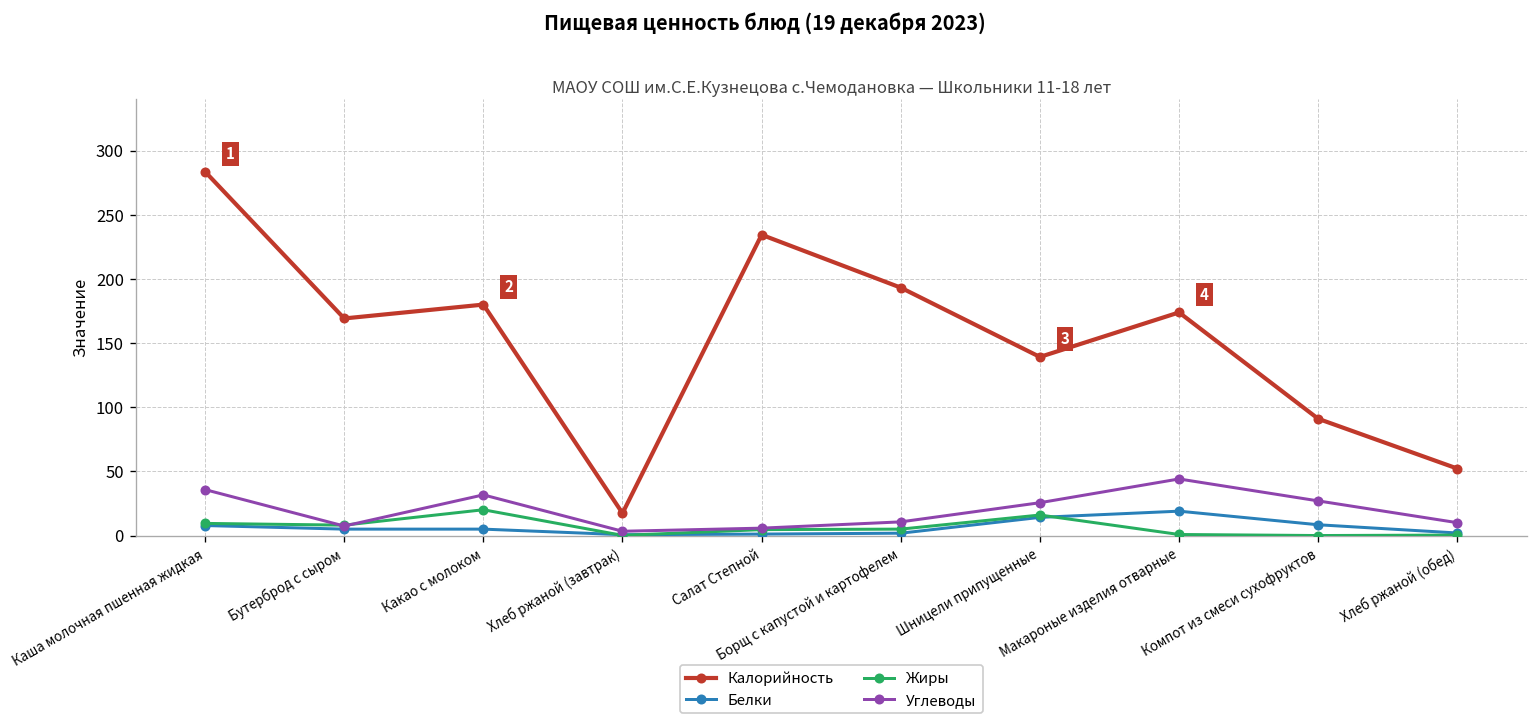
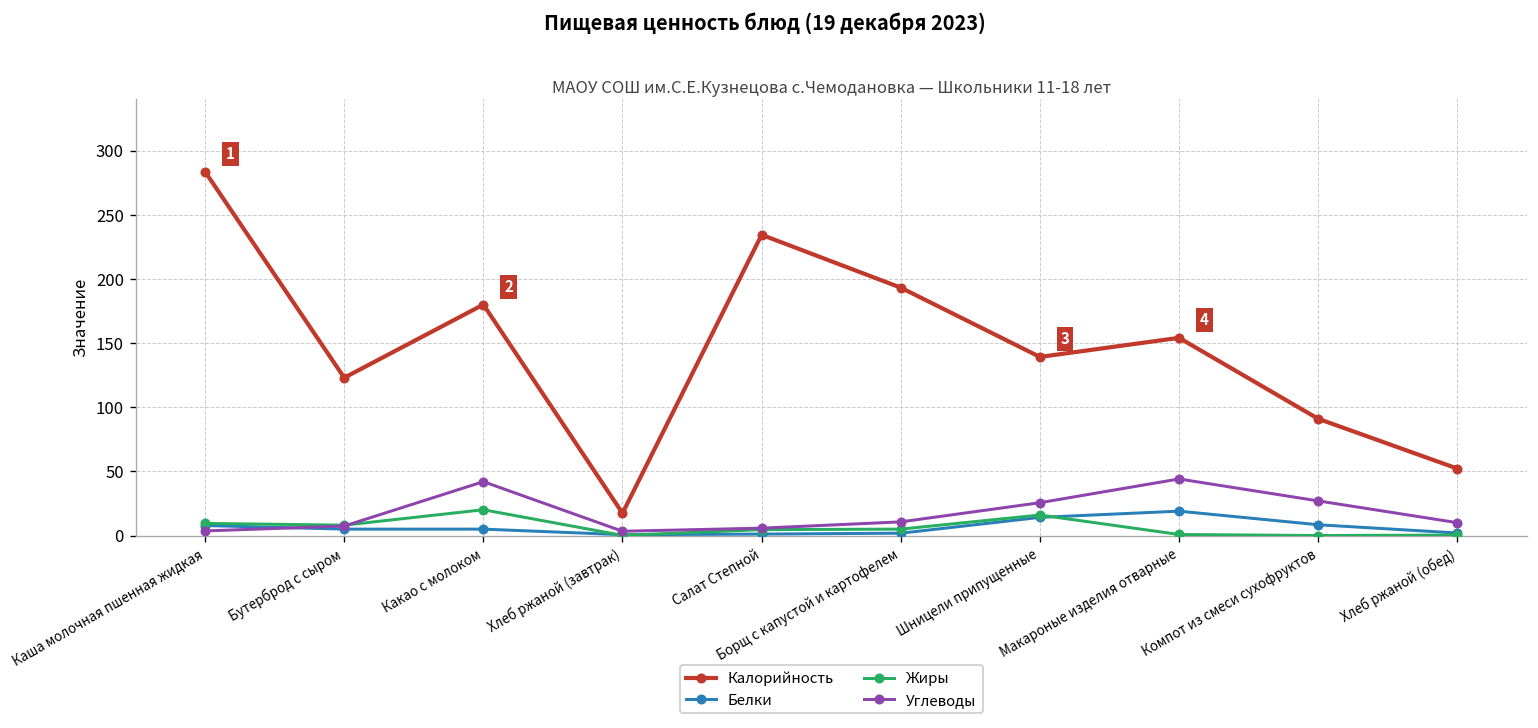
Углеводы, Каша молочная пшенная жидкая: 36 -> 4
Калорийность, Бутерброд с сыром: 169 -> 123
Углеводы, Какао с молоком: 32 -> 42
Калорийность, Макароные изделия отварные: 174 -> 154
